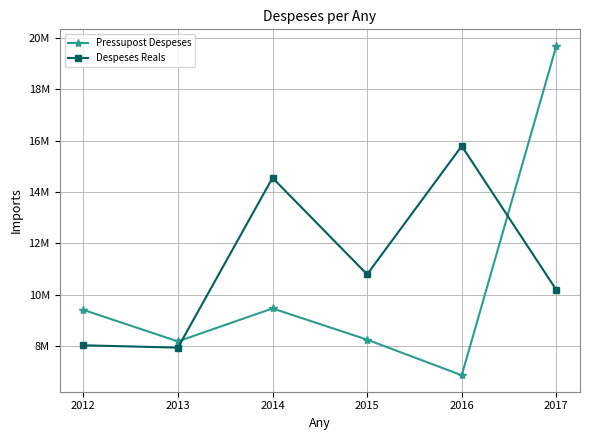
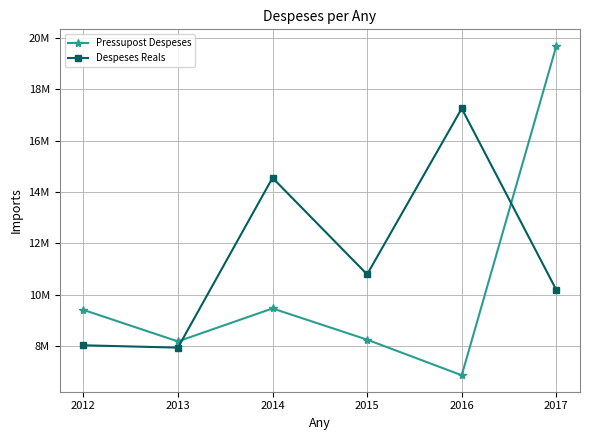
Despeses Reals, 2016: 15800000 -> 17300000
